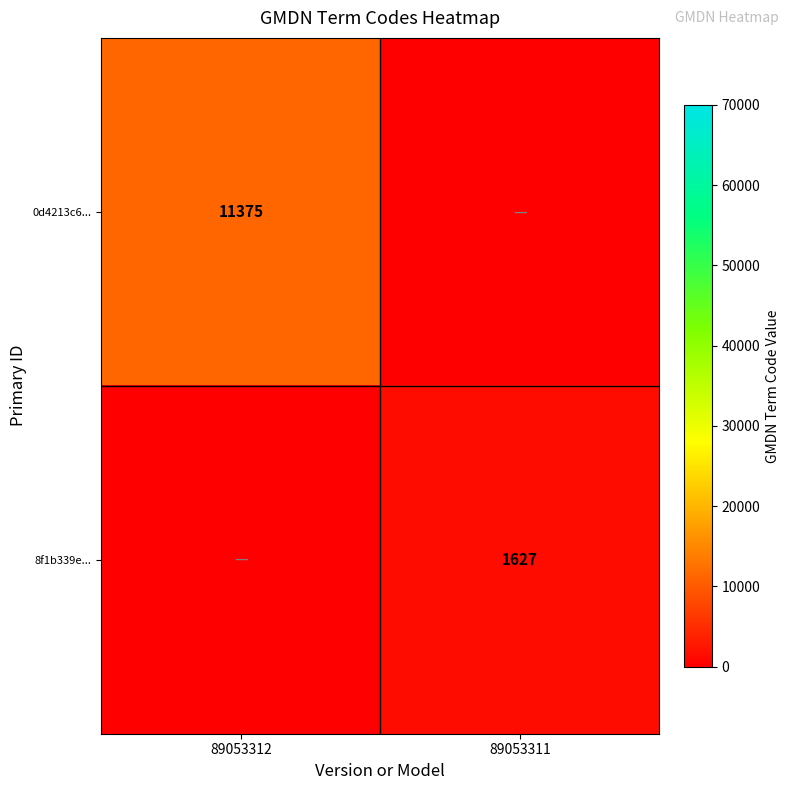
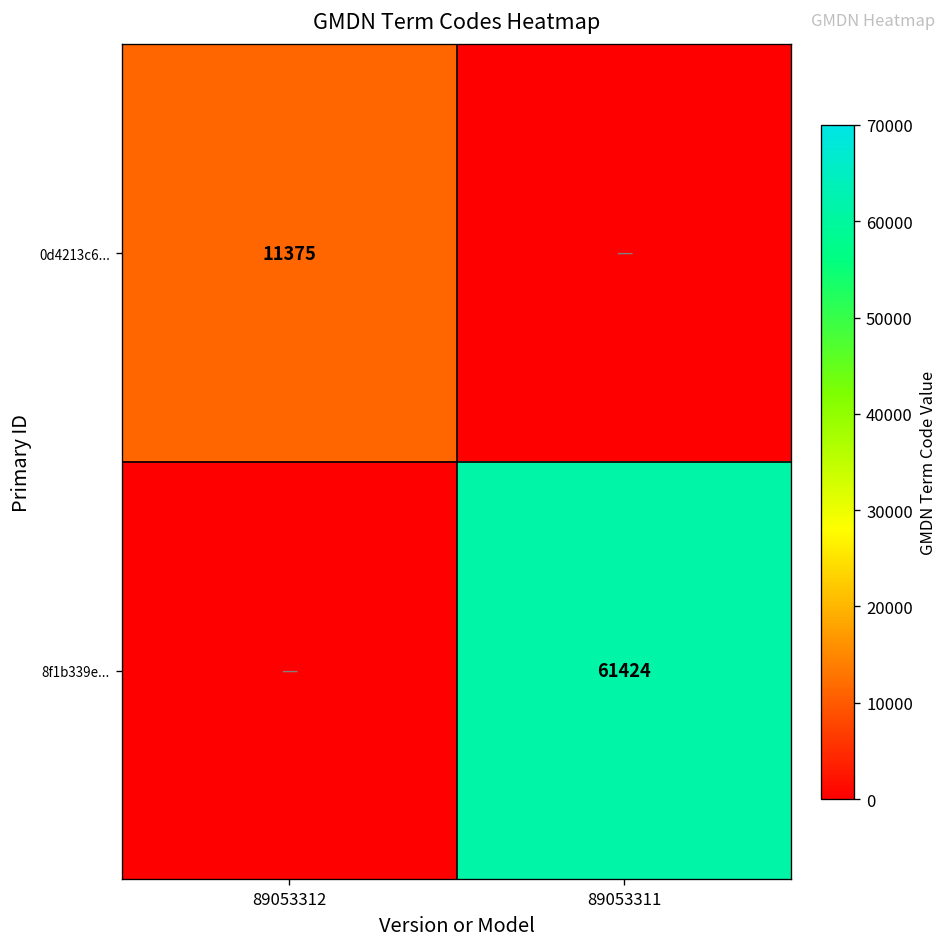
8f1b339e..., 89053311: 1627 -> 61424
